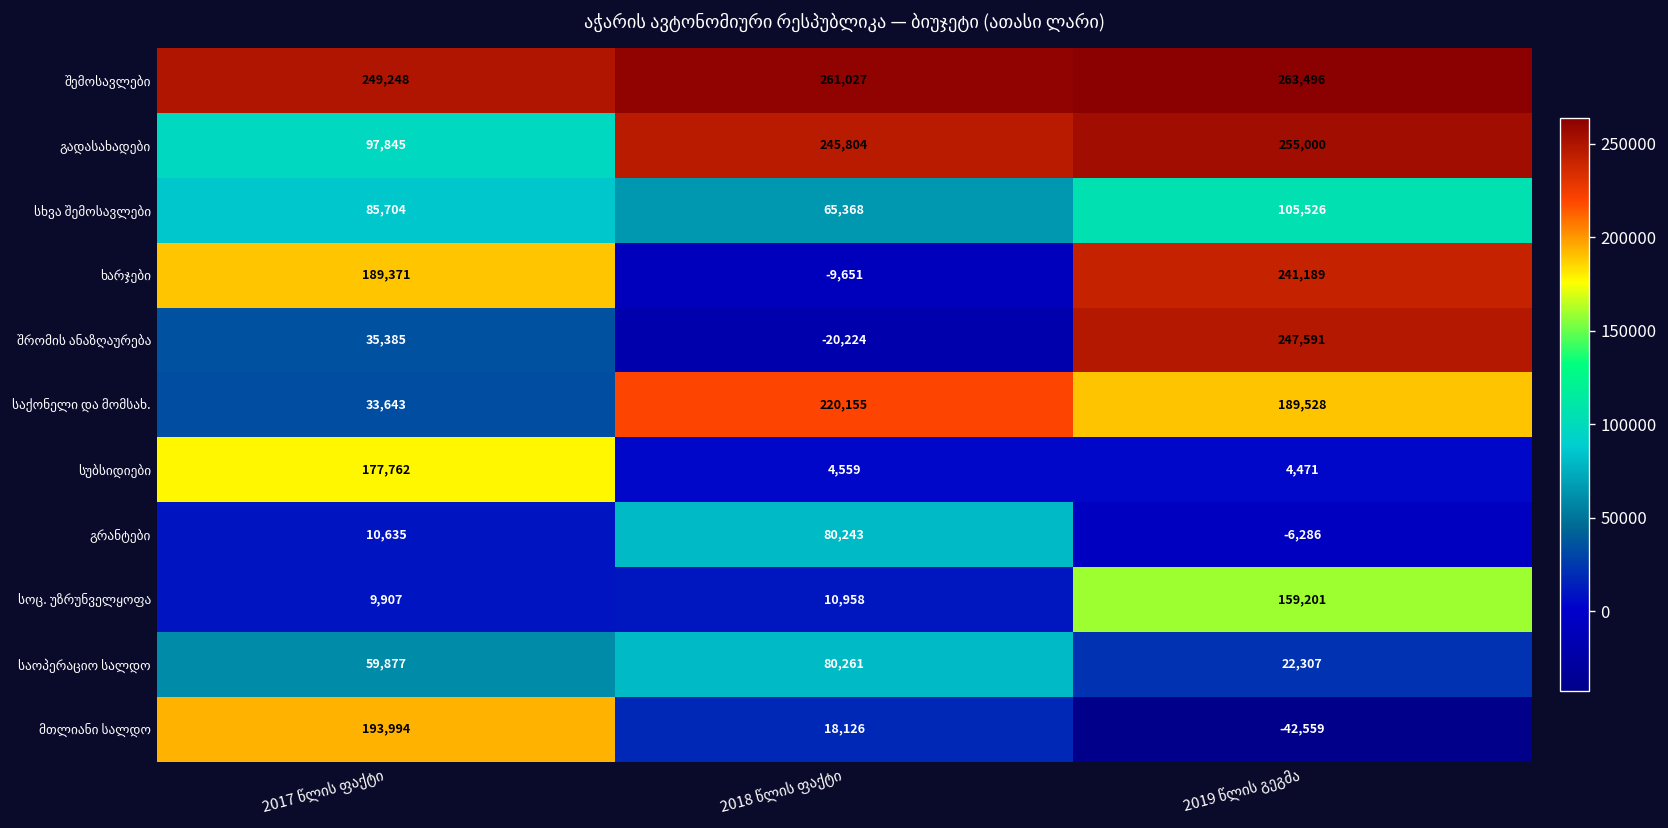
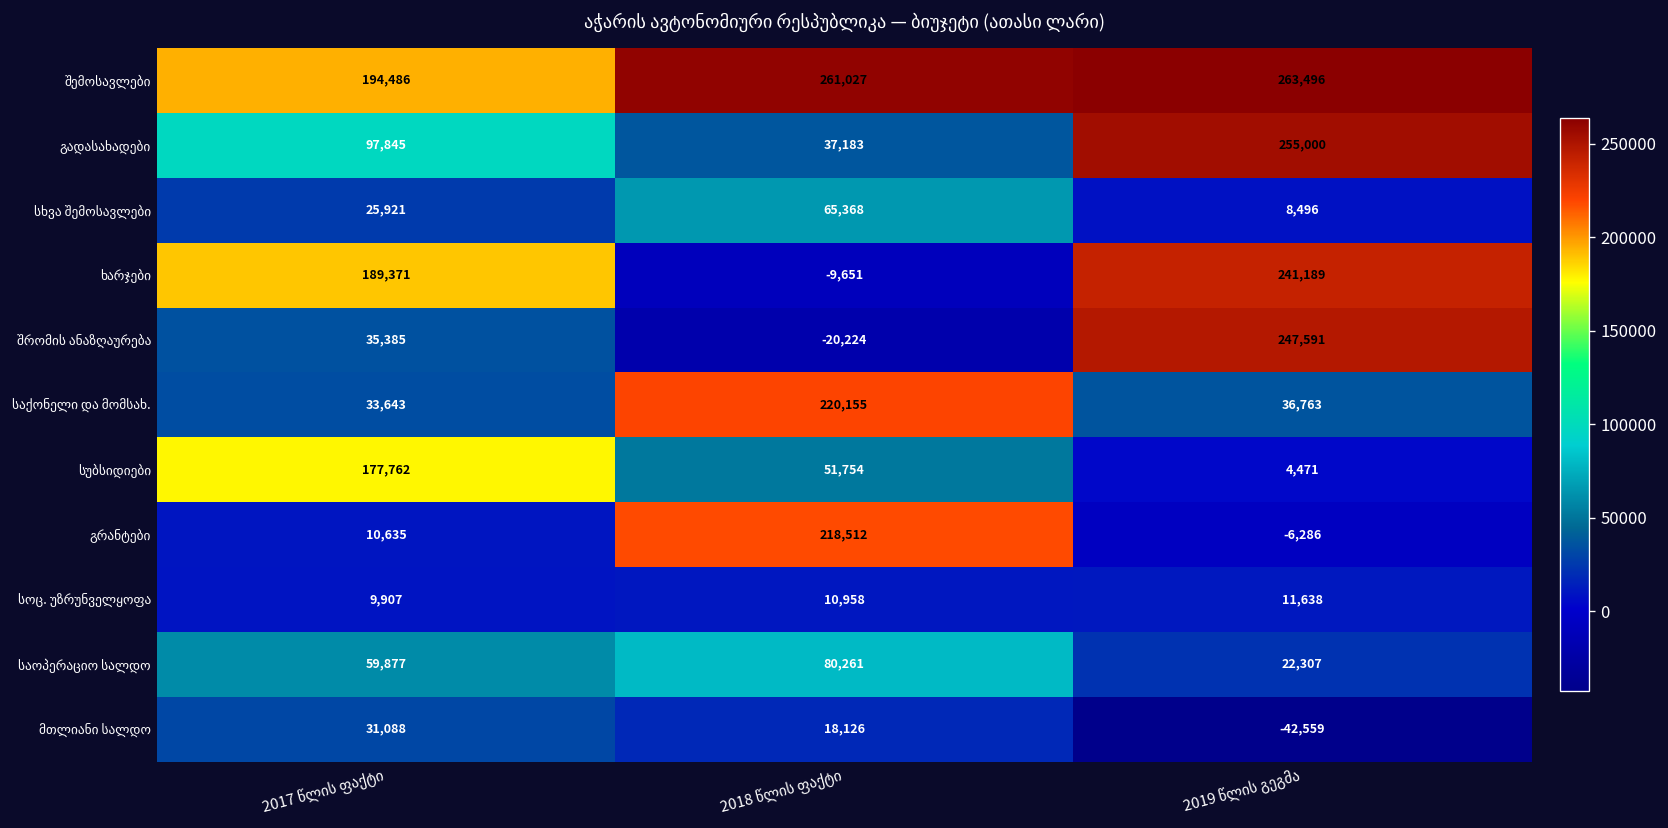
შემოსავლები, 2017 წლის ფაქტი: 249,248 -> 194,486
გადასახადები, 2018 წლის ფაქტი: 245,804 -> 37,183
სხვა შემოსავლები, 2017 წლის ფაქტი: 85,704 -> 25,921
სხვა შემოსავლები, 2019 წლის გეგმა: 105,526 -> 8,496
საქონელი და მომსახ., 2019 წლის გეგმა: 189,528 -> 36,763
სუბსიდიები, 2018 წლის ფაქტი: 4,559 -> 51,754
გრანტები, 2018 წლის ფაქტი: 80,243 -> 218,512
სოც. უზრუნველყოფა, 2019 წლის გეგმა: 159,201 -> 11,638
მთლიანი სალდო, 2017 წლის ფაქტი: 193,994 -> 31,088
